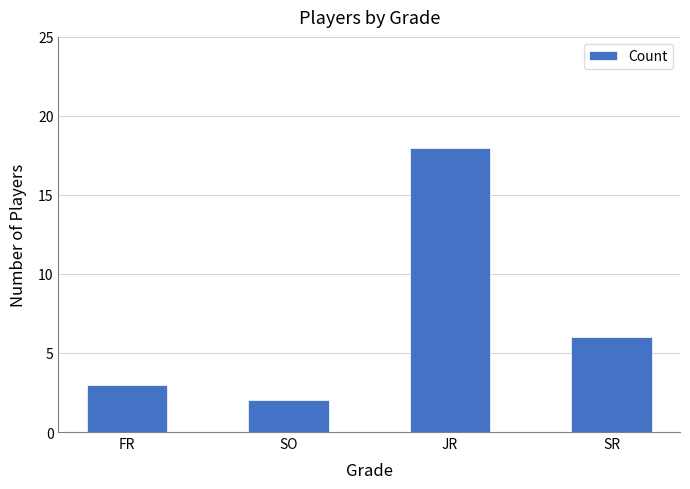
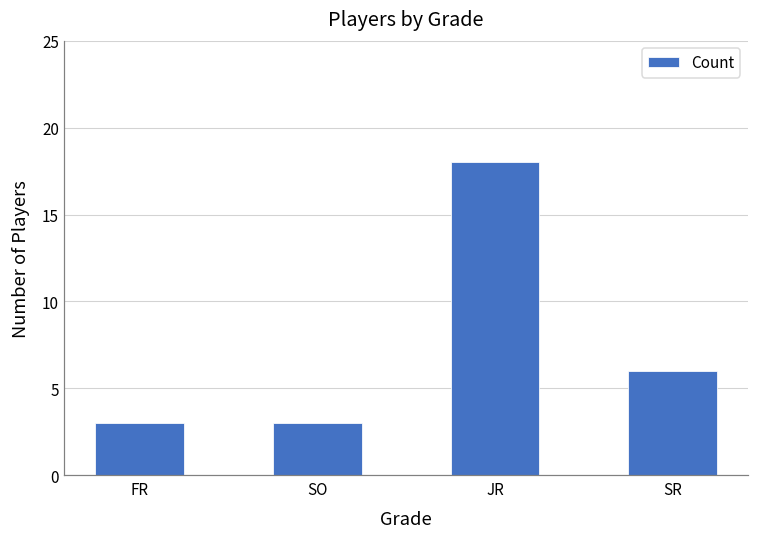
SO: 2 -> 3
